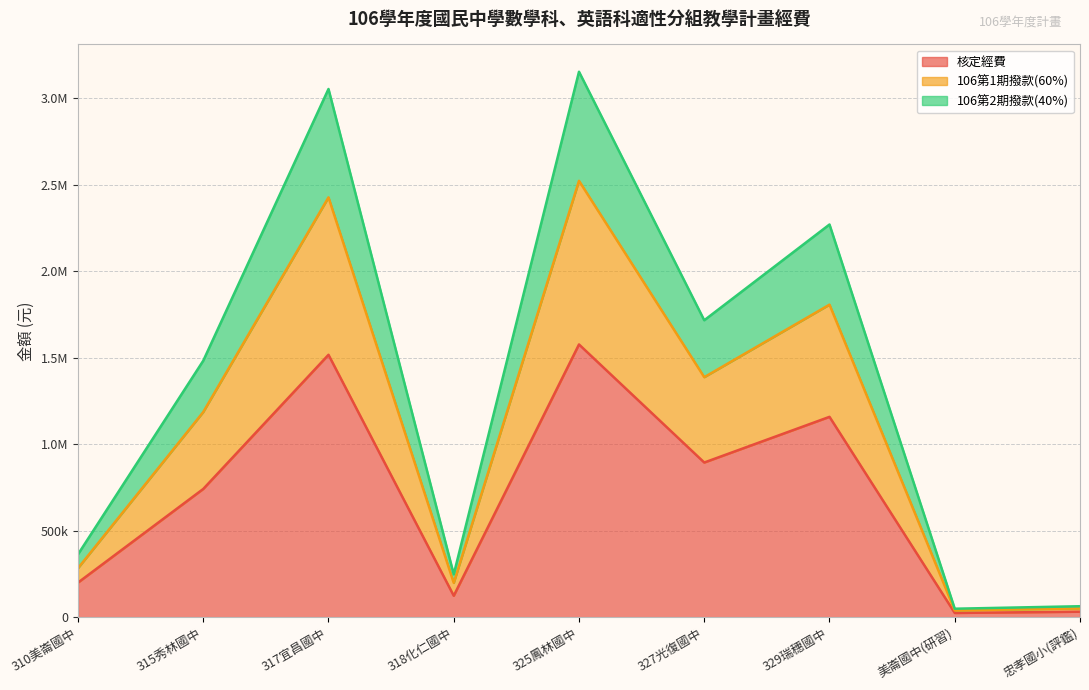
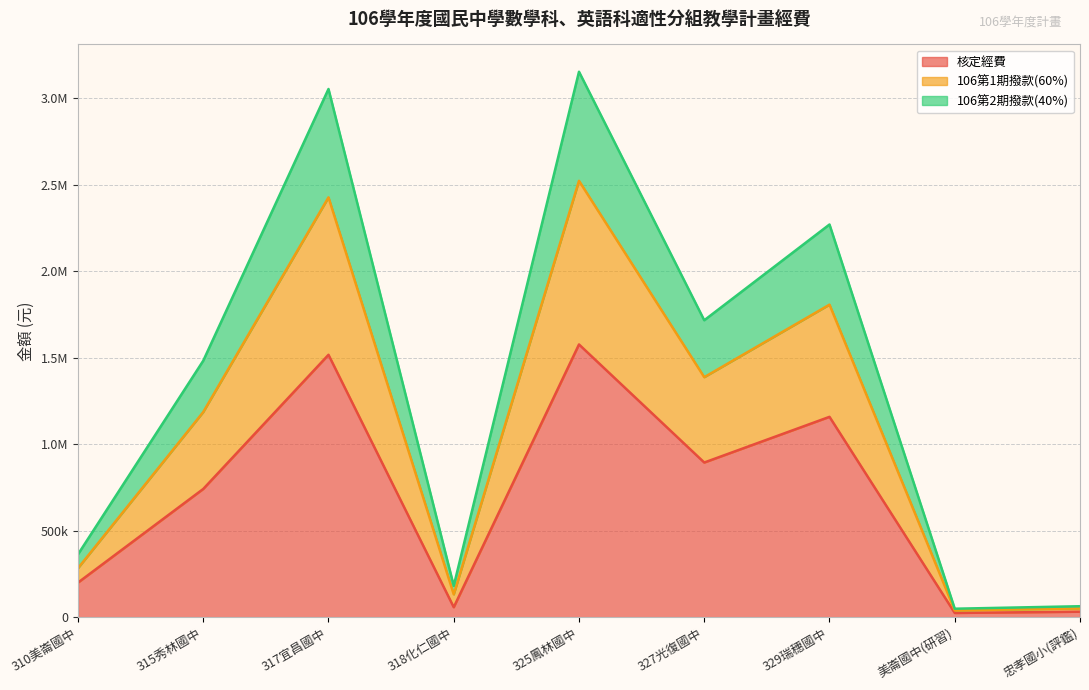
核定經費, 318化仁國中: 120000 -> 60000
